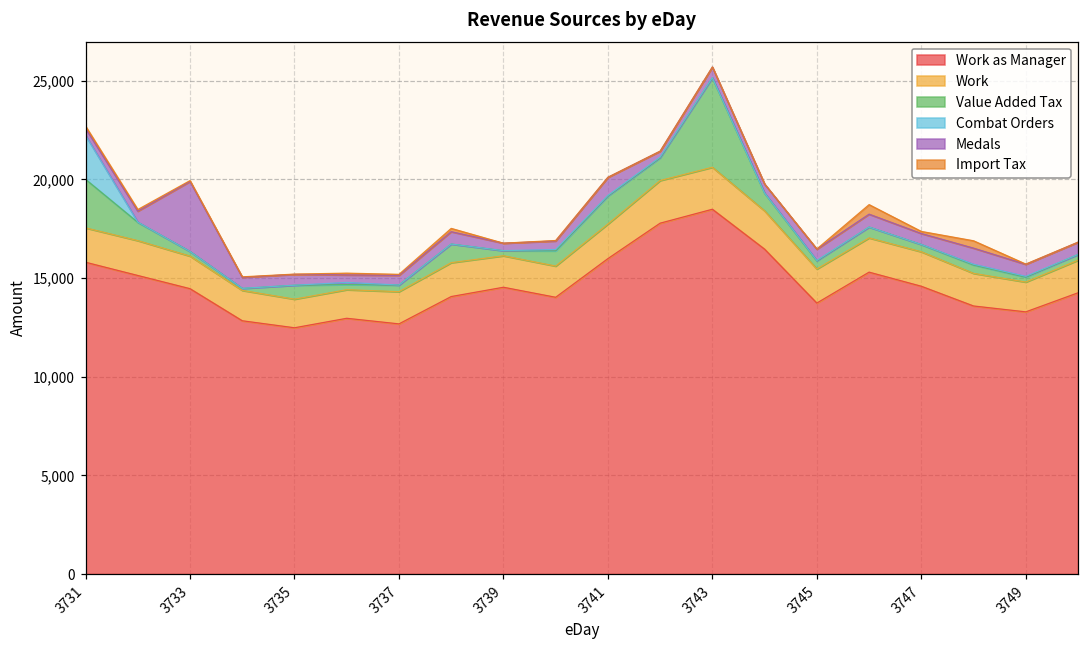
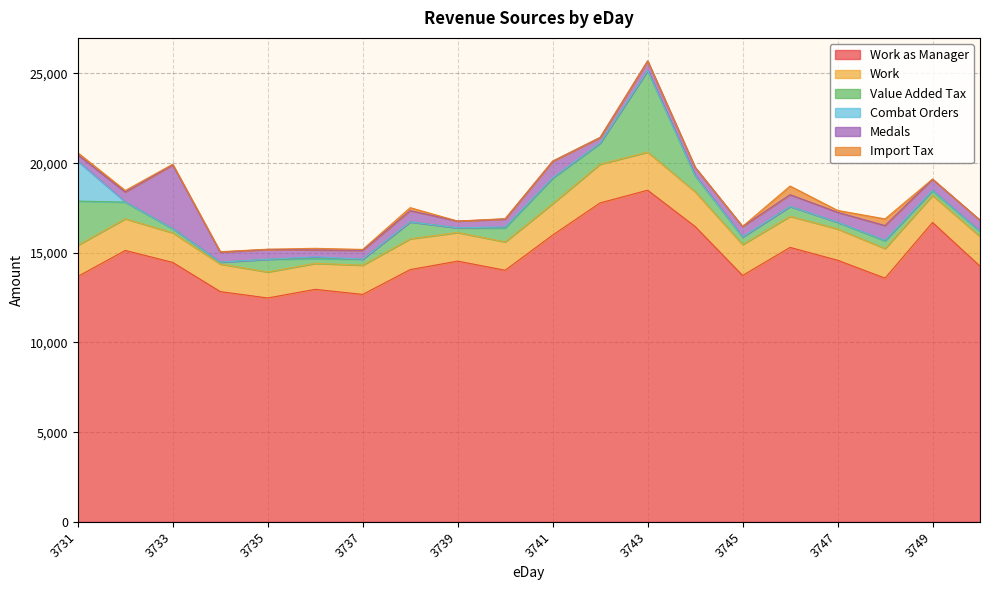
Work as Manager, 3731: 15,800 -> 13,700
Work as Manager, 3749: 13,300 -> 16,700
